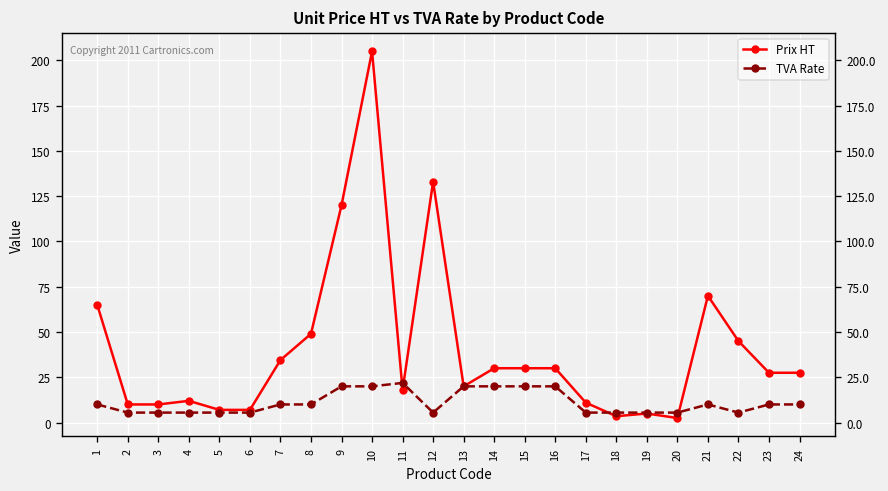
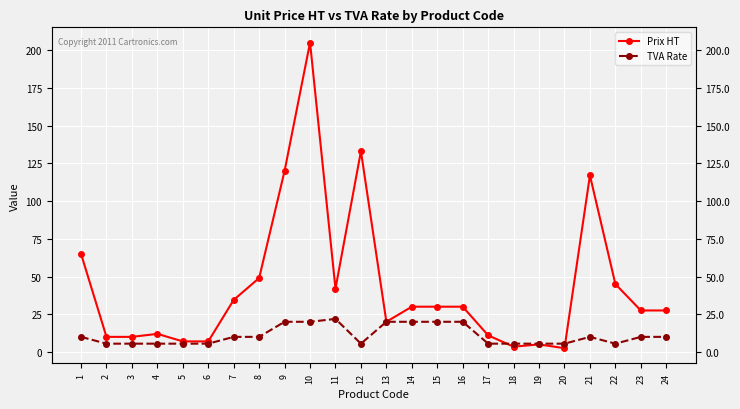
Prix HT, 11: 18 -> 42
Prix HT, 21: 70 -> 117
